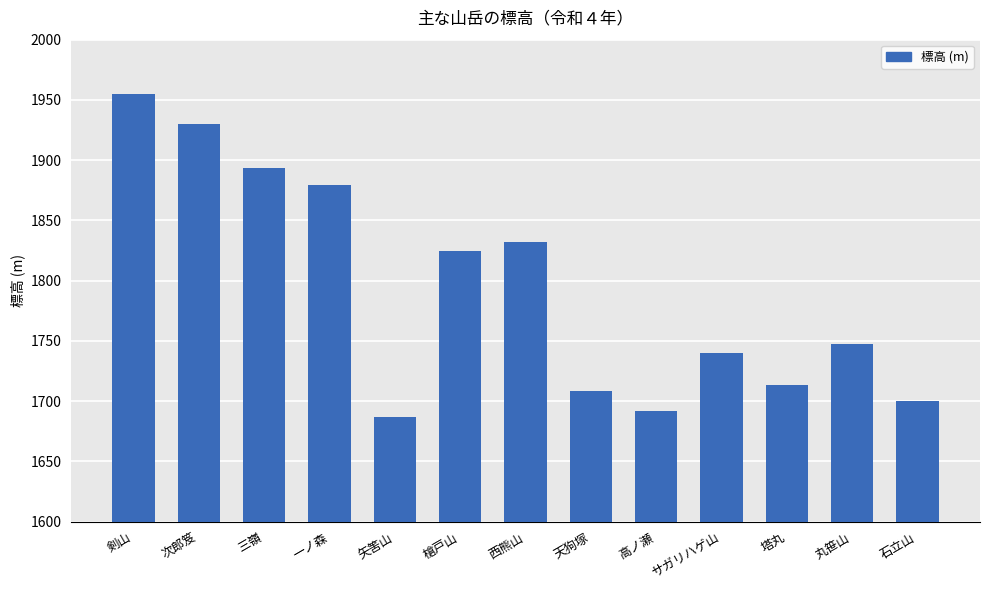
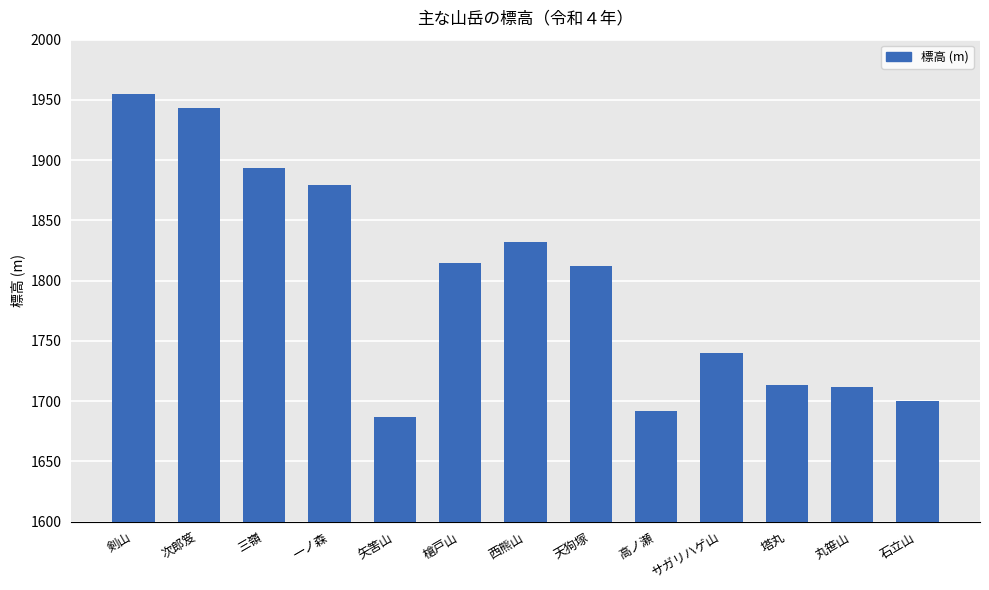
次郎笈: 1930 -> 1943
槍戸山: 1825 -> 1815
天狗塚: 1708 -> 1812
丸笹山: 1747 -> 1712
